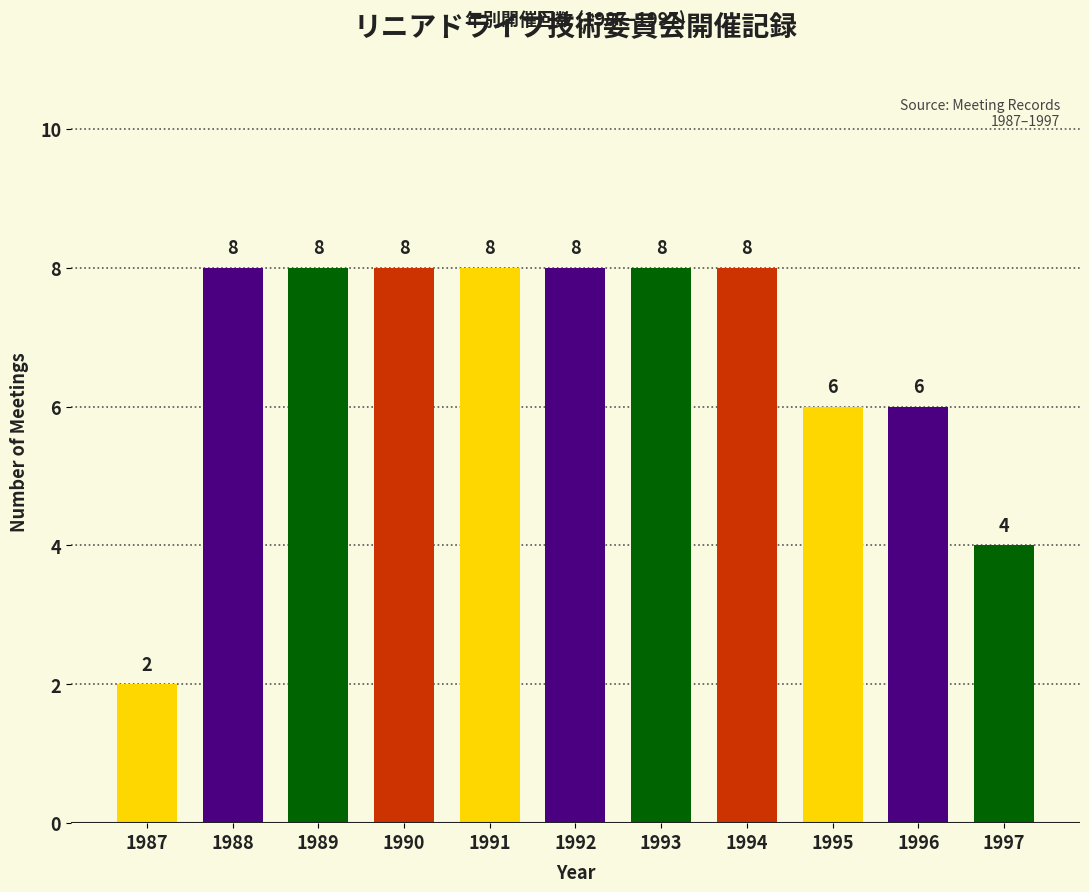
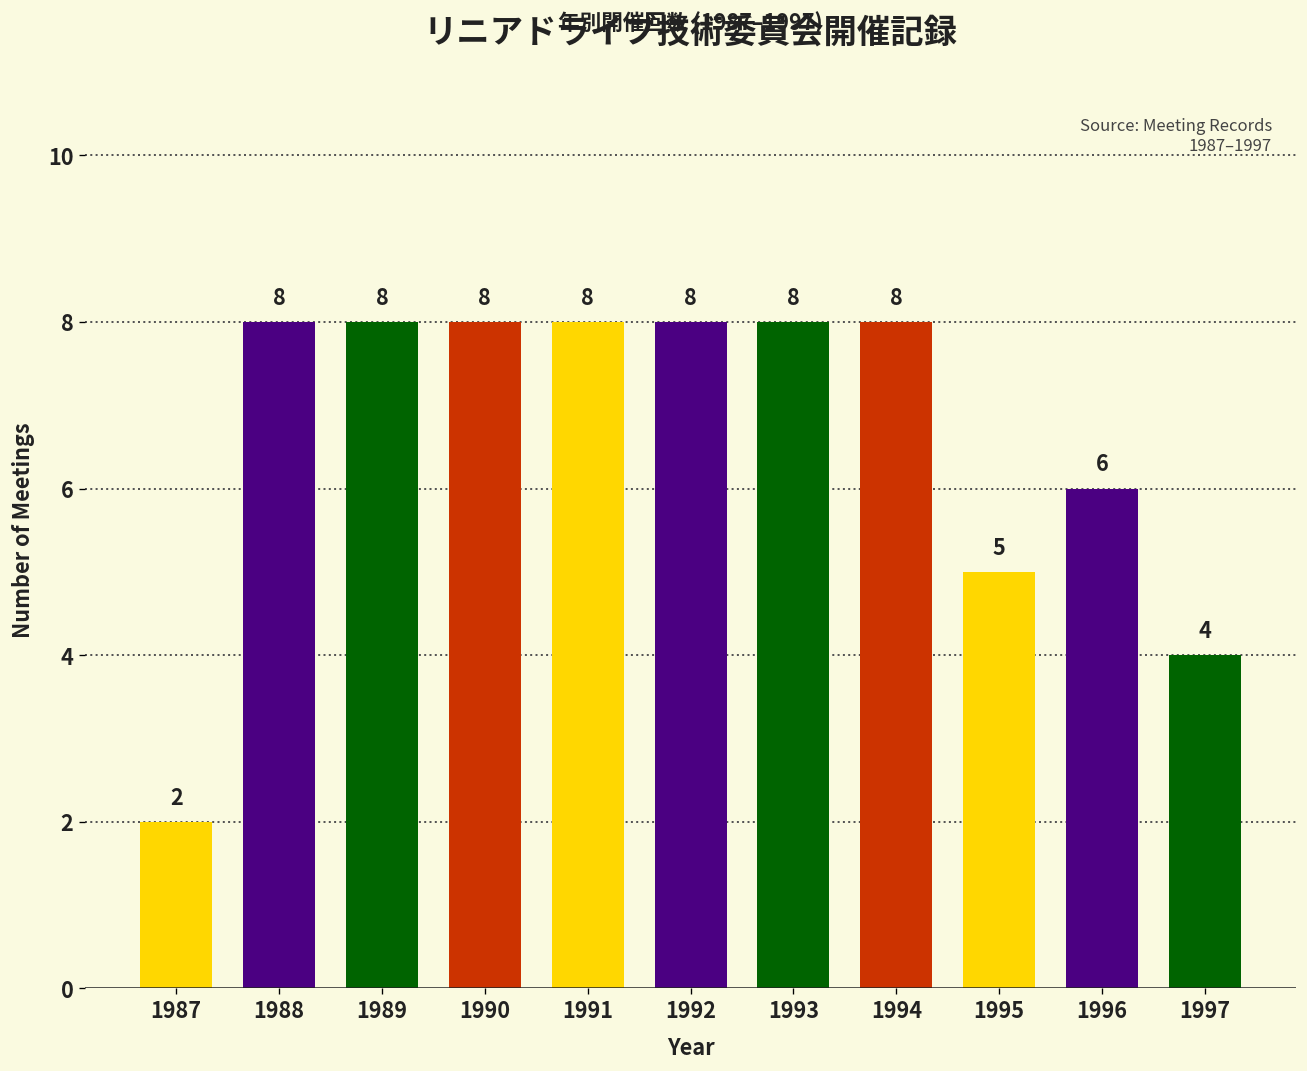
1995: 6 -> 5
